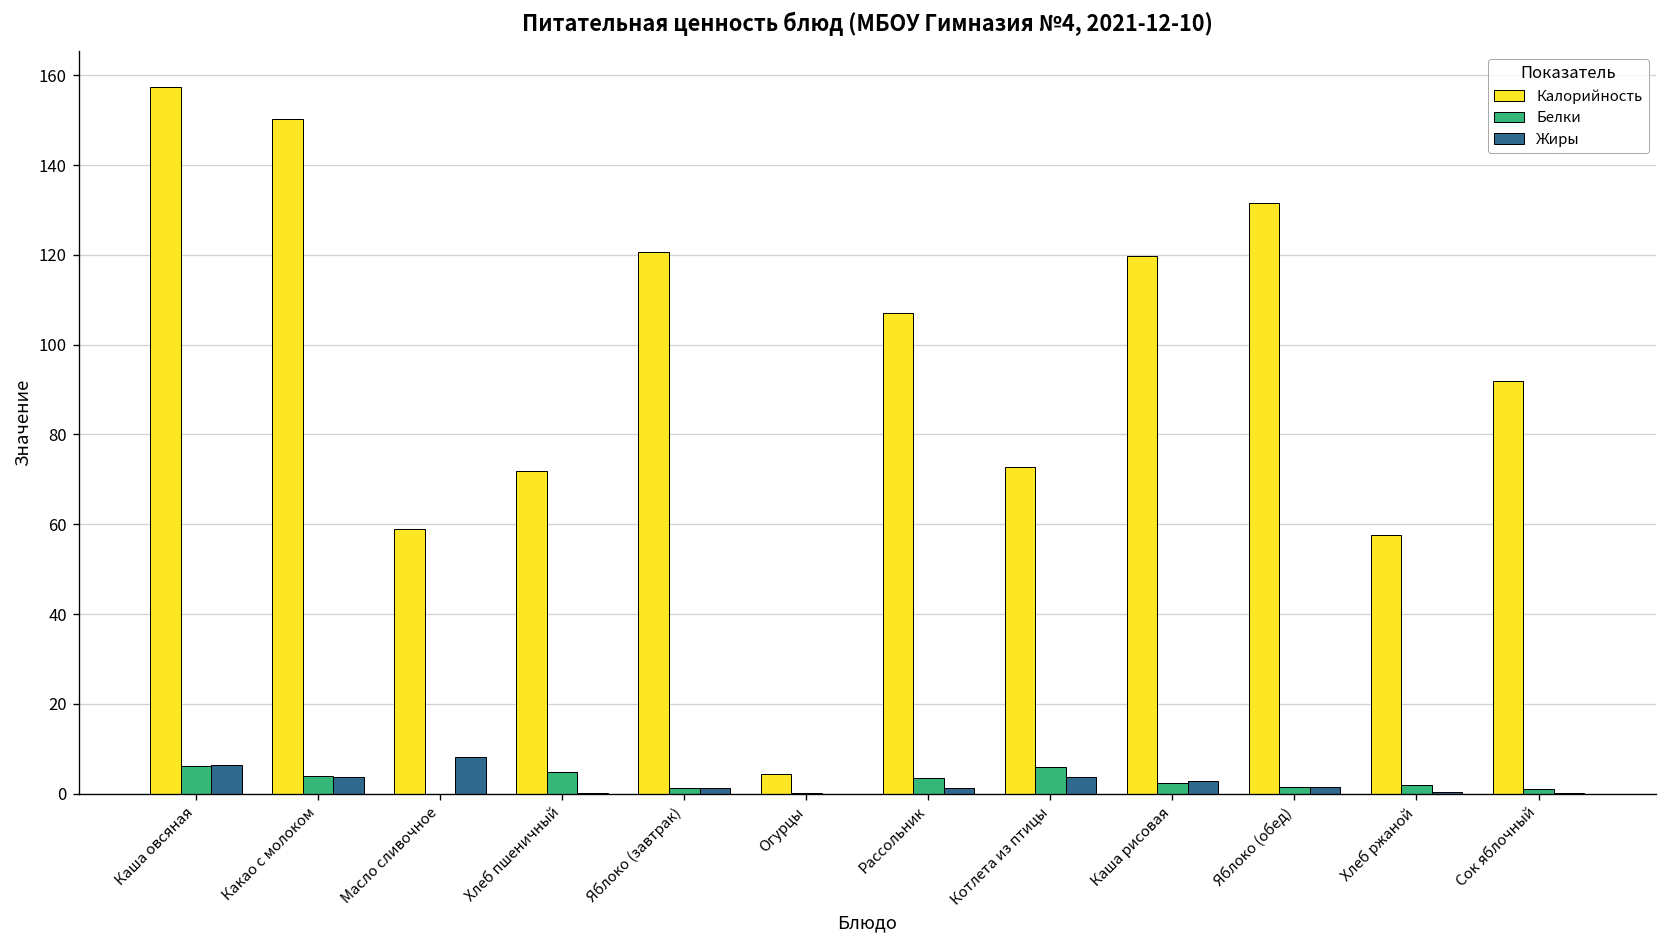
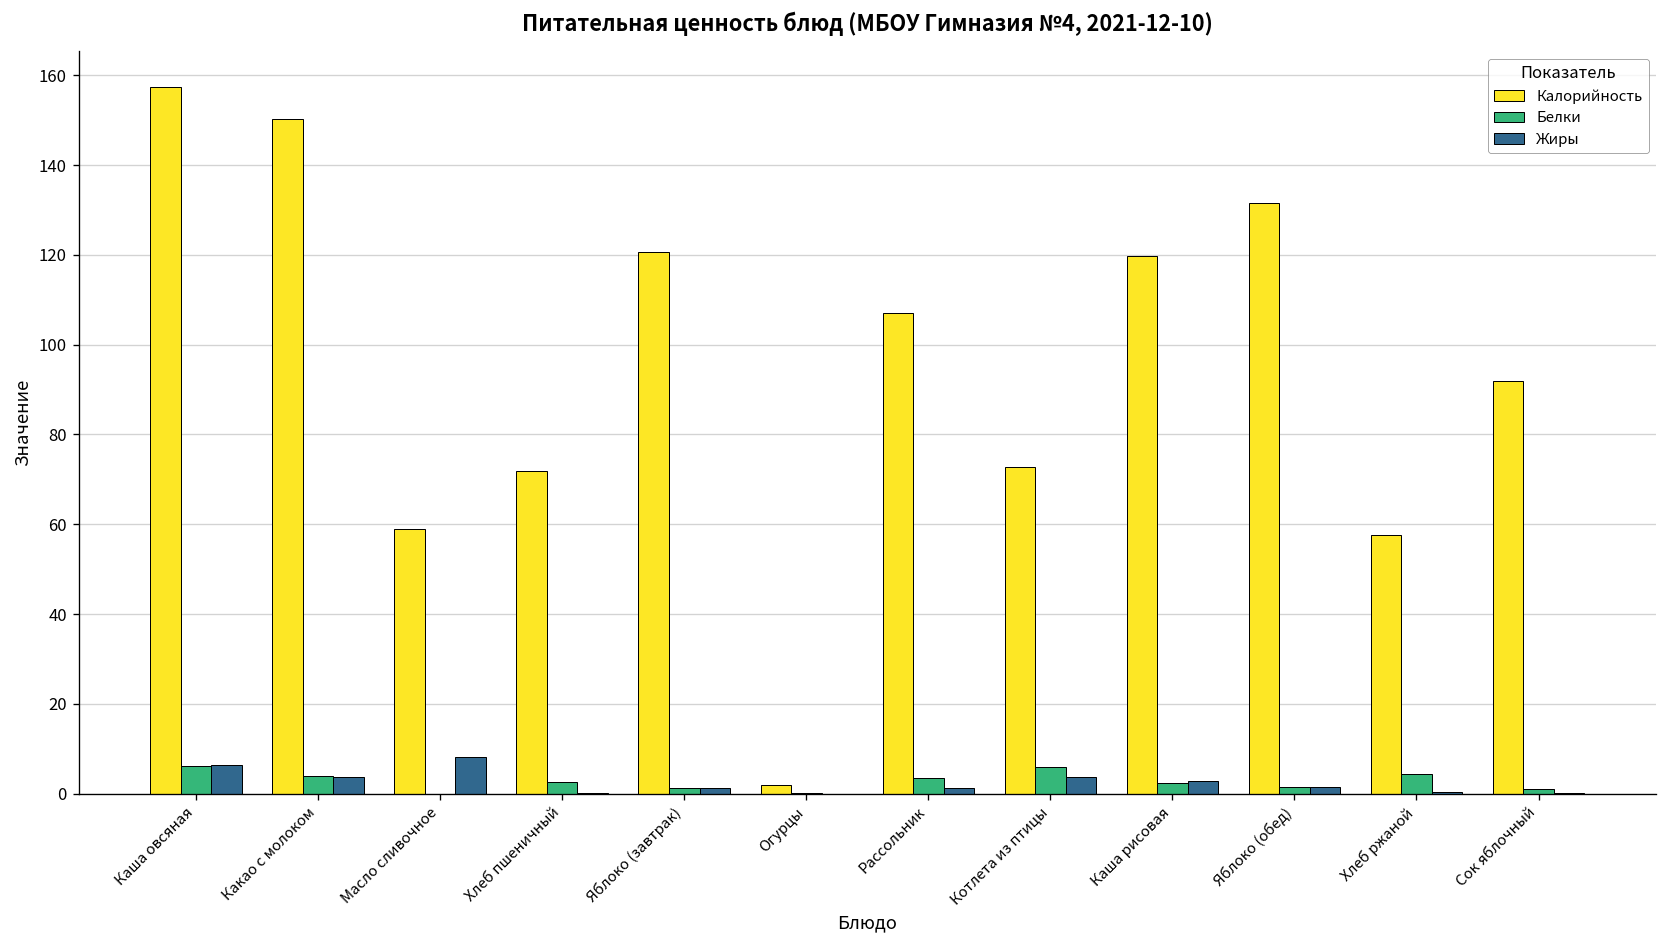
Белки, Хлеб пшеничный: 5 -> 3
Калорийность, Огурцы: 4 -> 2
Белки, Хлеб ржаной: 2 -> 4
